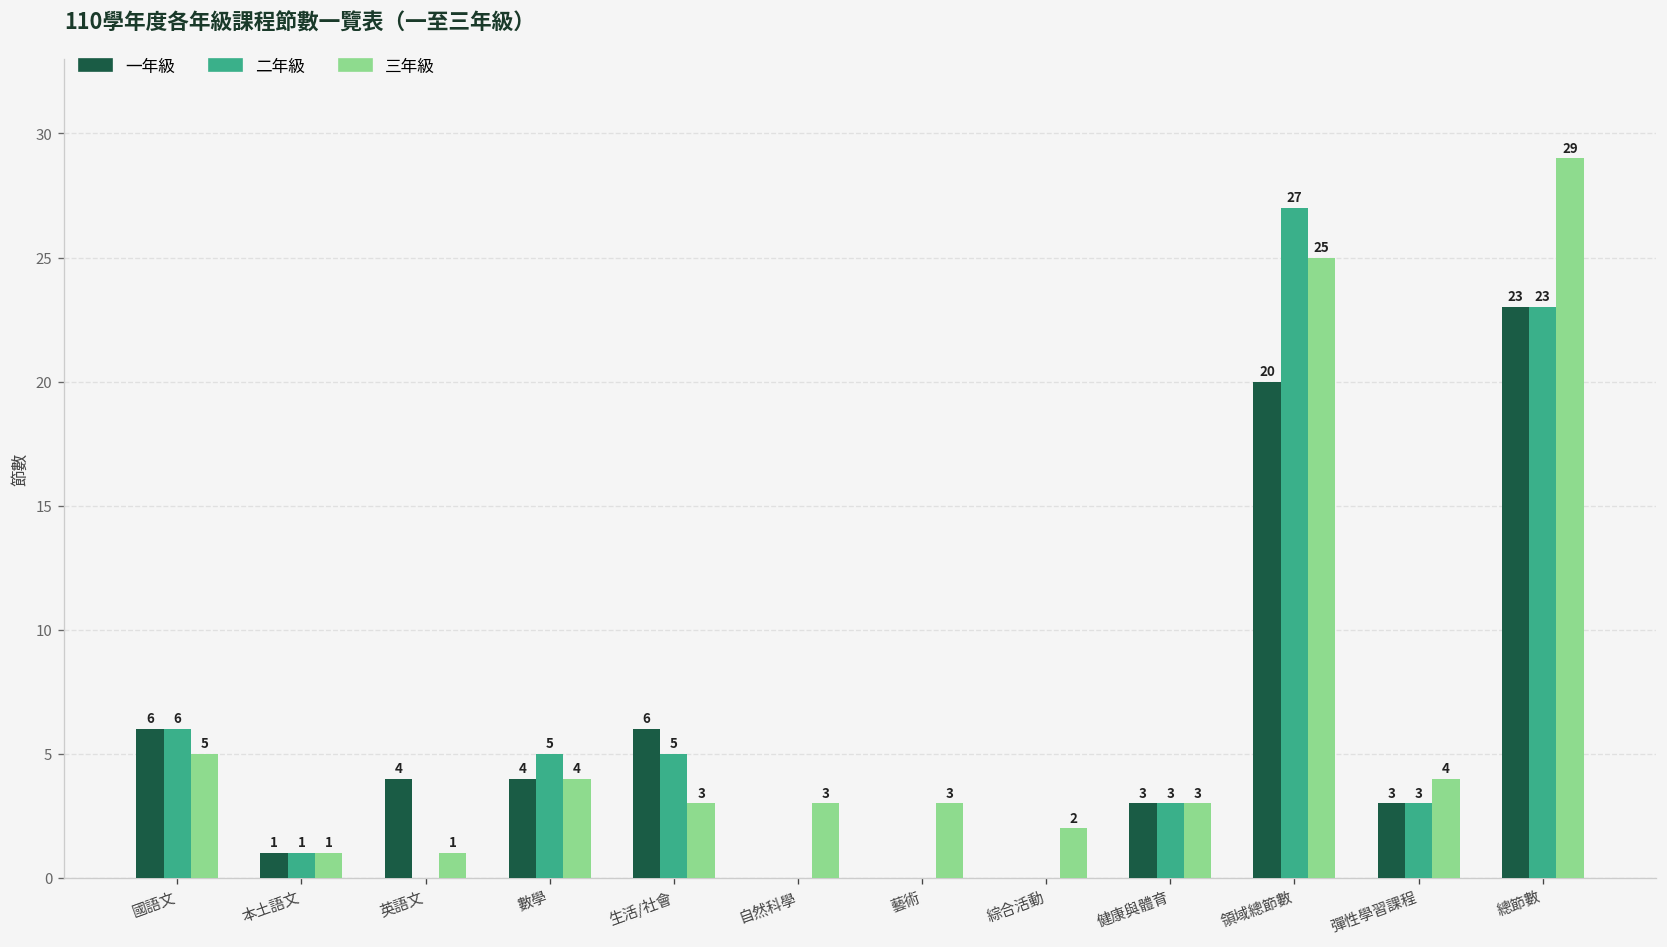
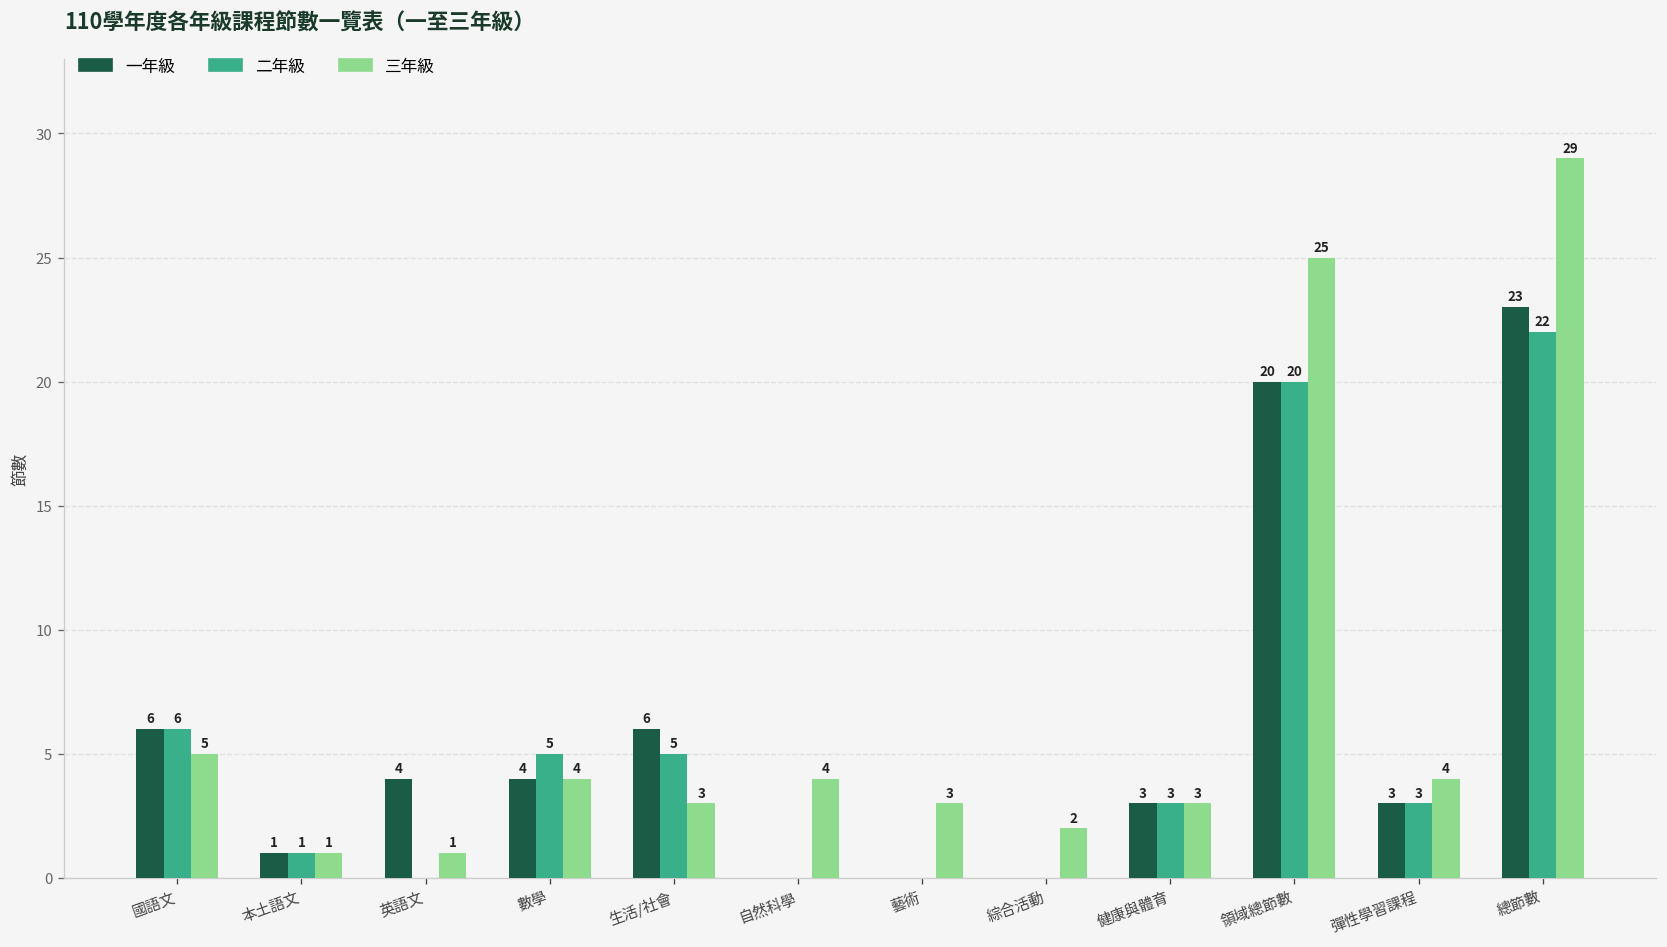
三年級, 自然科學: 3 -> 4
二年級, 領域總節數: 27 -> 20
二年級, 總節數: 23 -> 22
